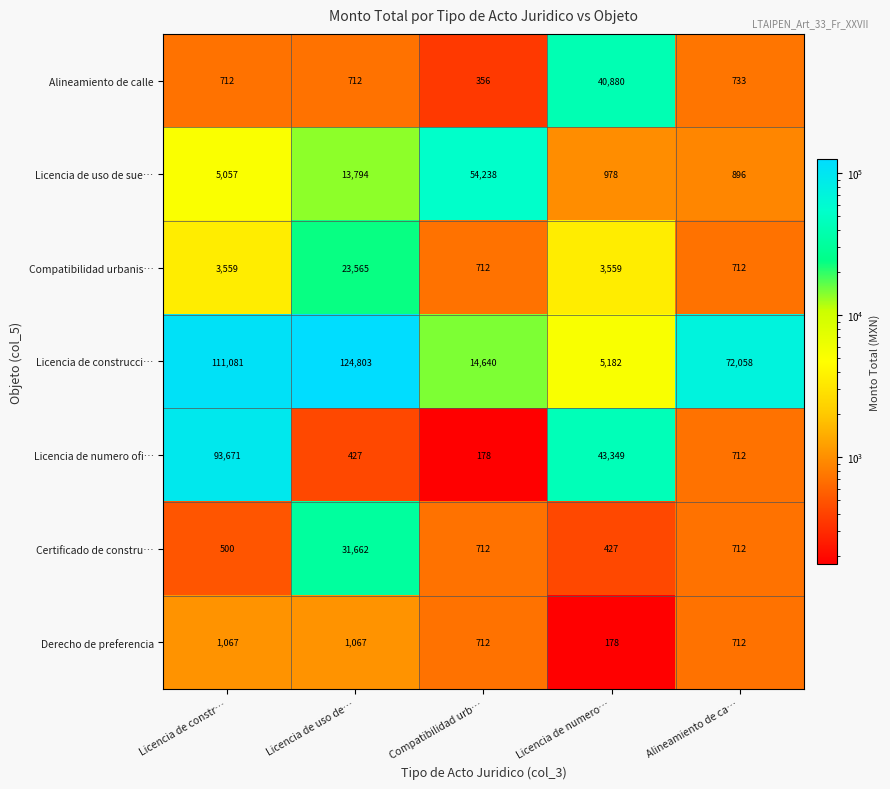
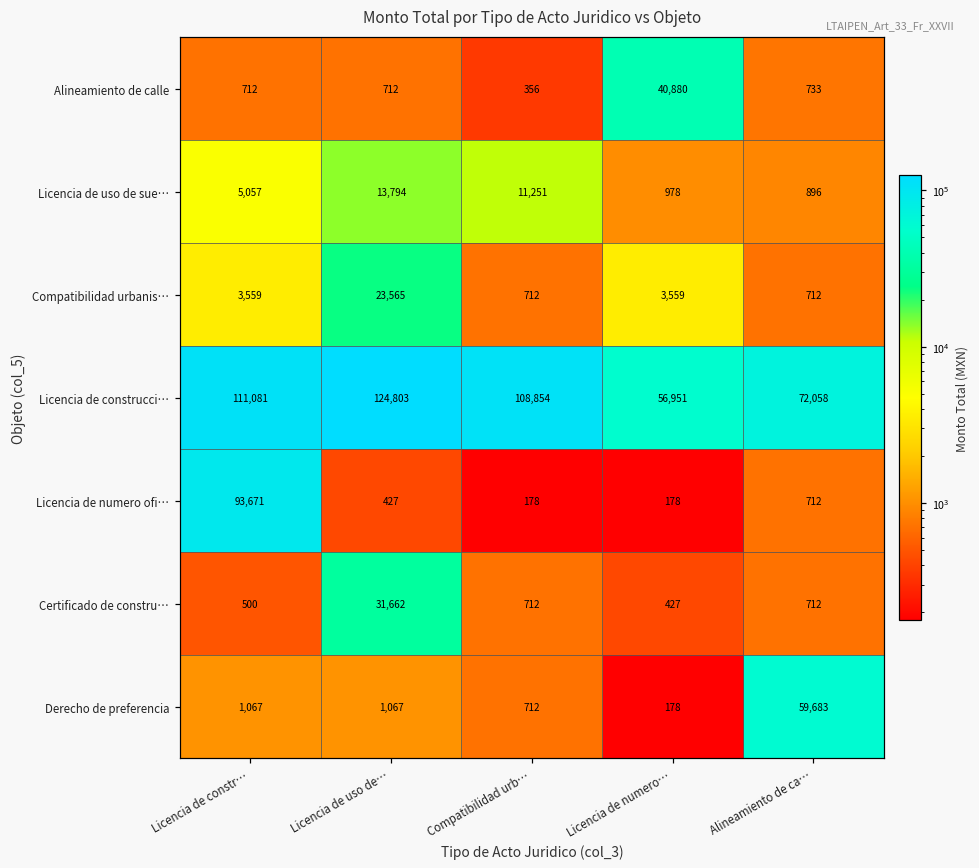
Licencia de uso de sue…, Compatibilidad urb…: 54,238 -> 11,251
Licencia de construcci…, Compatibilidad urb…: 14,640 -> 108,854
Licencia de construcci…, Licencia de numero…: 5,182 -> 56,951
Licencia de numero ofi…, Licencia de numero…: 43,349 -> 178
Derecho de preferencia, Alineamiento de ca…: 712 -> 59,683
